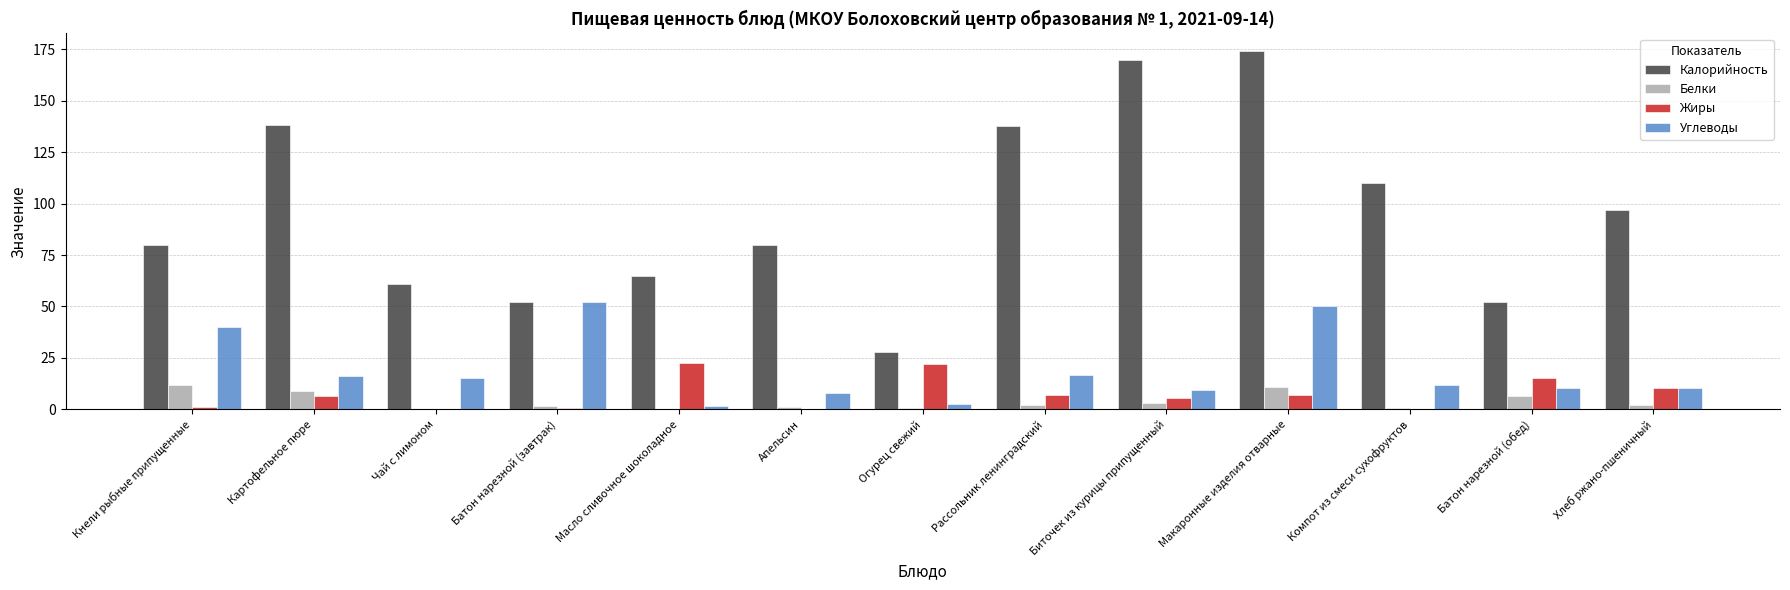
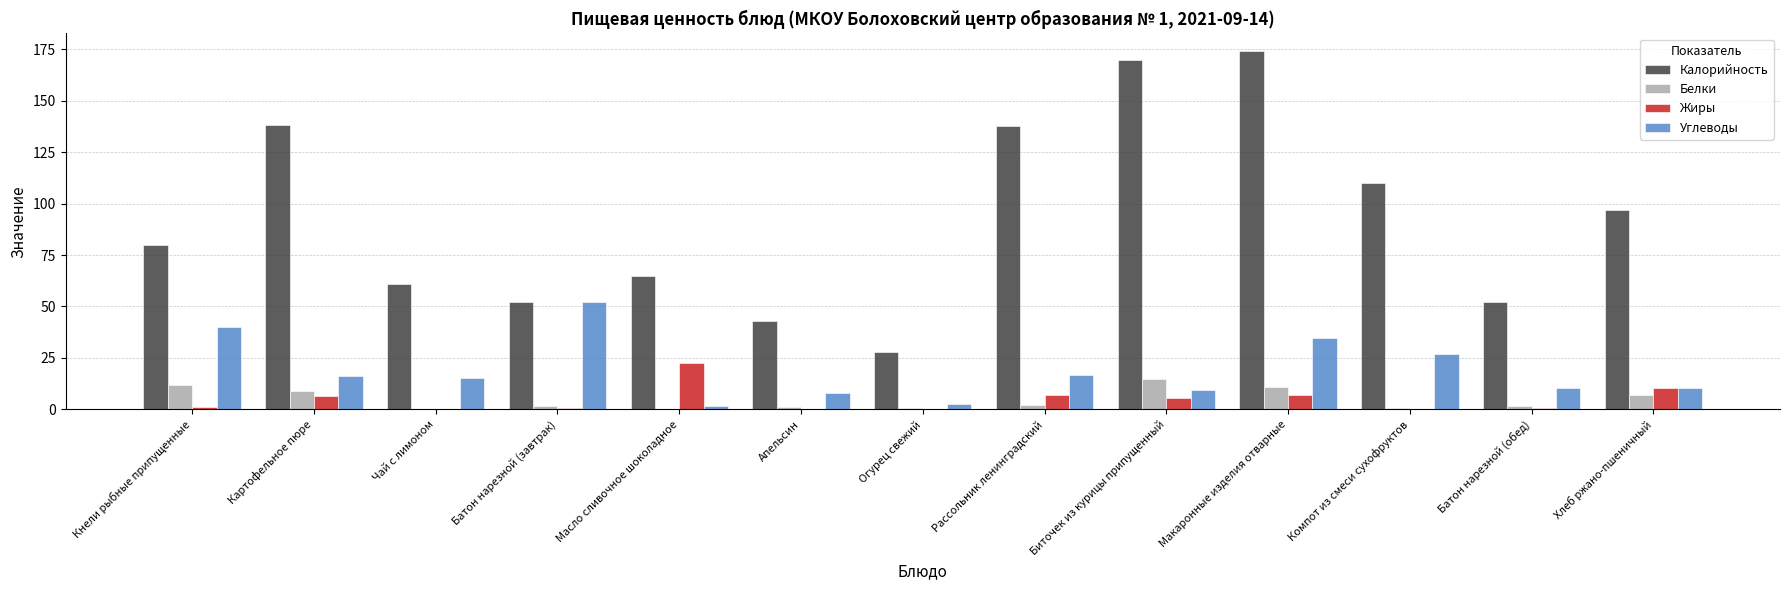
Калорийность, Апельсин: 80 -> 43
Жиры, Огурец свежий: 22 -> 0
Белки, Биточек из курицы припущенный: 3 -> 15
Углеводы, Макаронные изделия отварные: 50 -> 35
Углеводы, Компот из смеси сухофруктов: 12 -> 27
Белки, Батон нарезной (обед): 6 -> 2
Жиры, Батон нарезной (обед): 15 -> 1
Белки, Хлеб ржано-пшеничный: 2 -> 7
